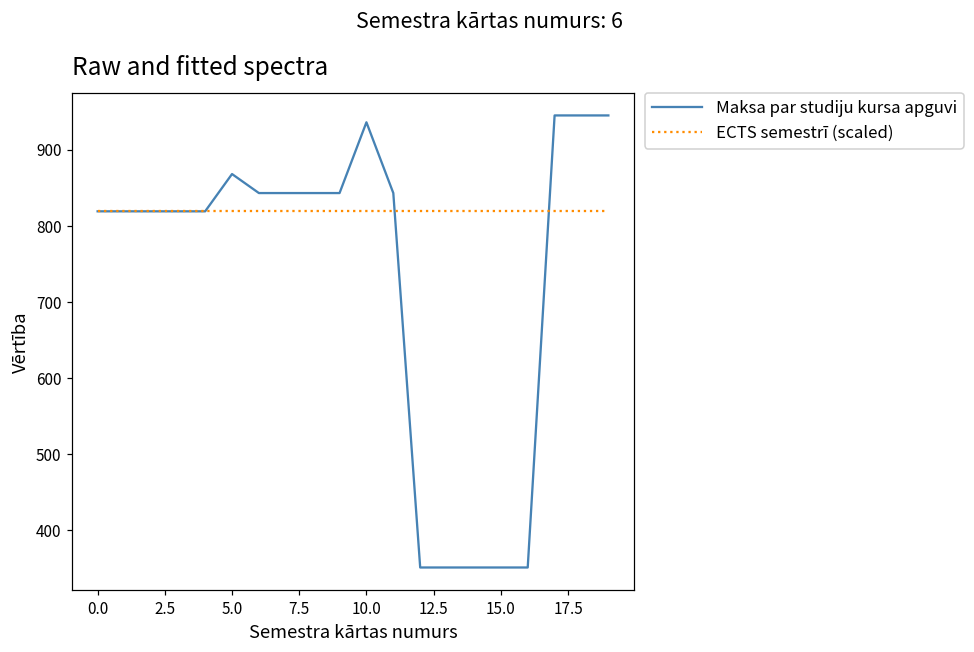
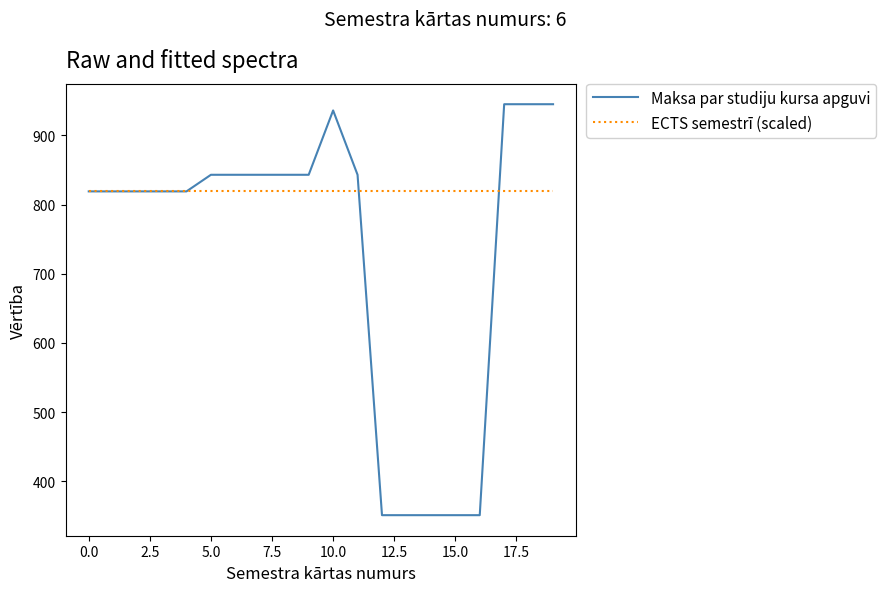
Maksa par studiju kursa apguvi, 5.0: 870 -> 840
